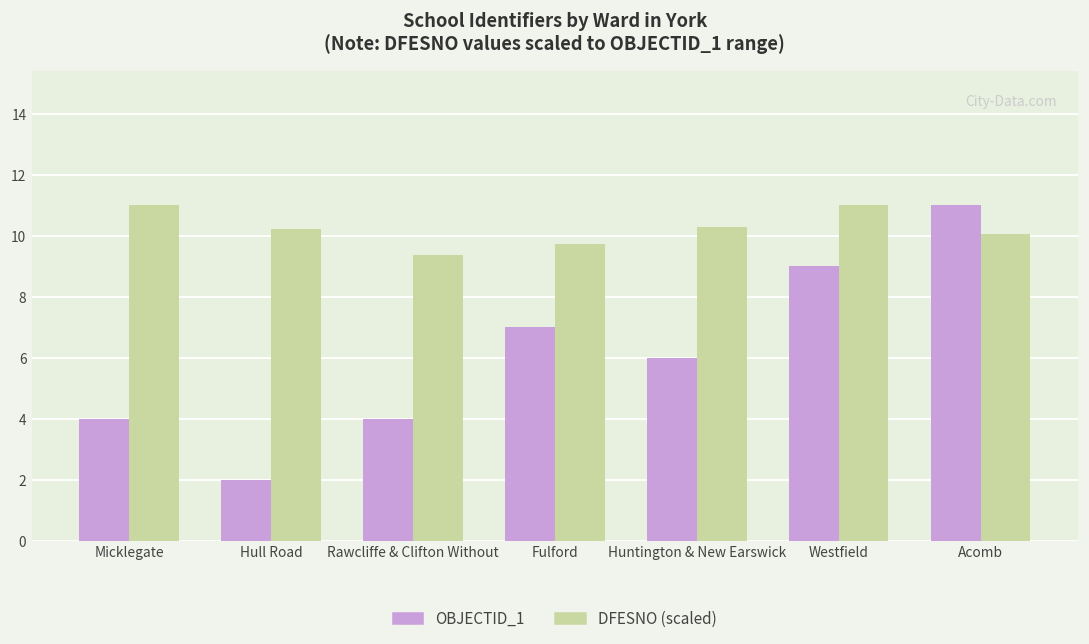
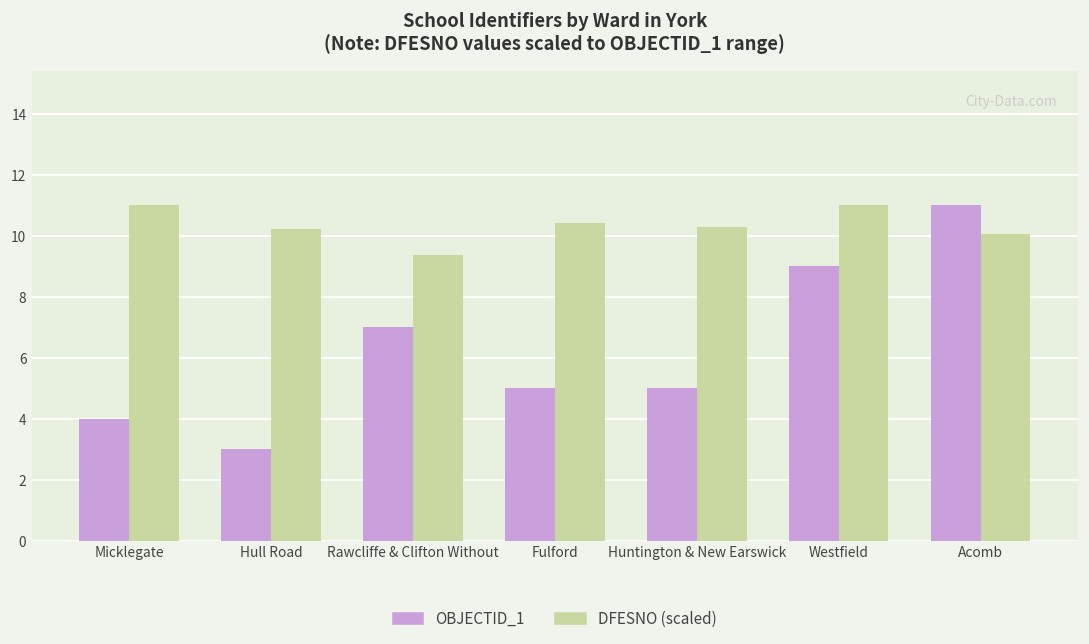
OBJECTID_1, Hull Road: 2 -> 3
OBJECTID_1, Rawcliffe & Clifton Without: 4 -> 7
OBJECTID_1, Fulford: 7 -> 5
DFESNO (scaled), Fulford: 9.7 -> 10.4
OBJECTID_1, Huntington & New Earswick: 6 -> 5
